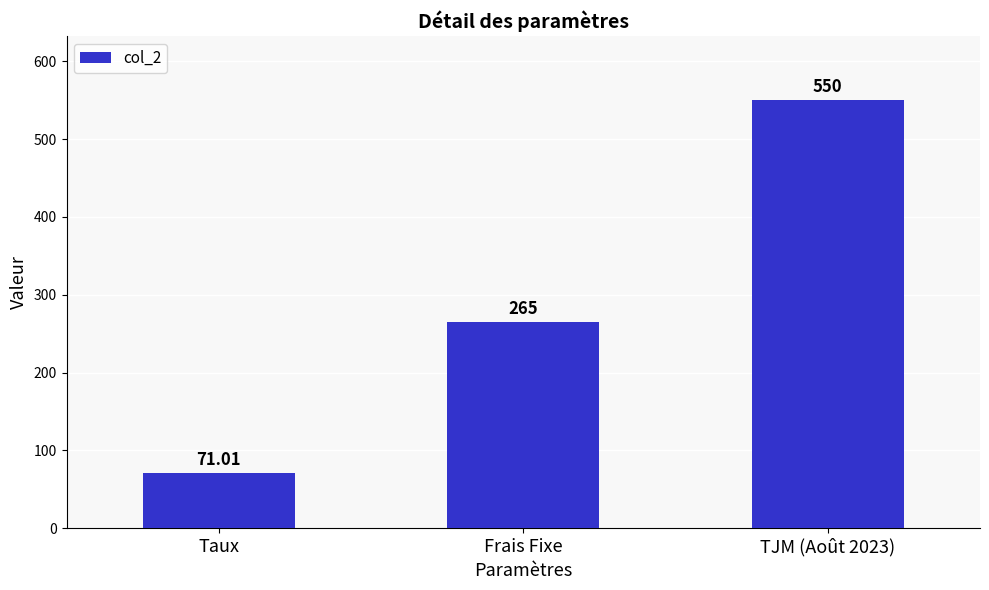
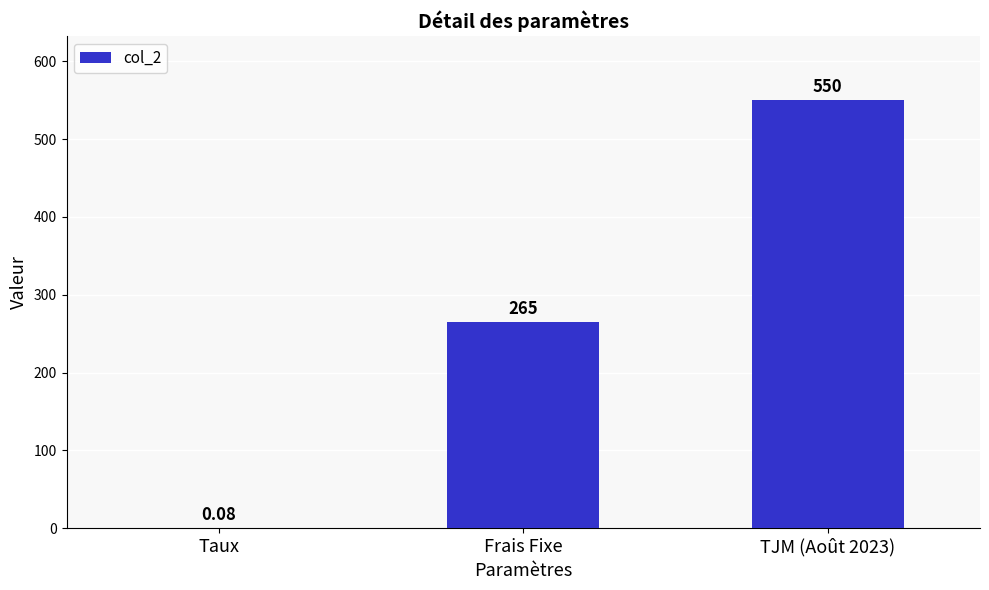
Taux: 71.01 -> 0.08
